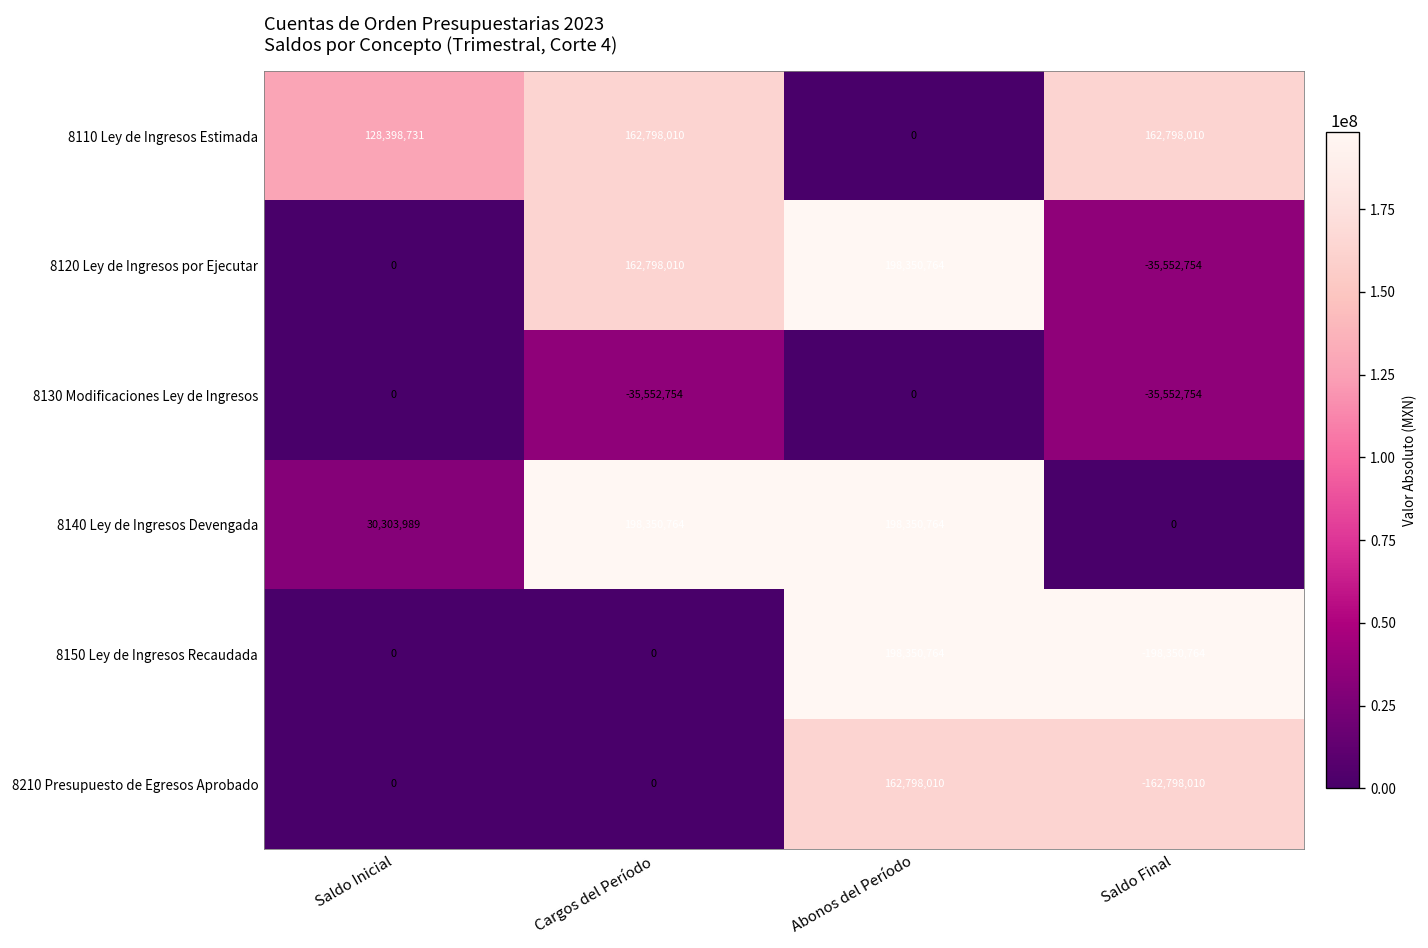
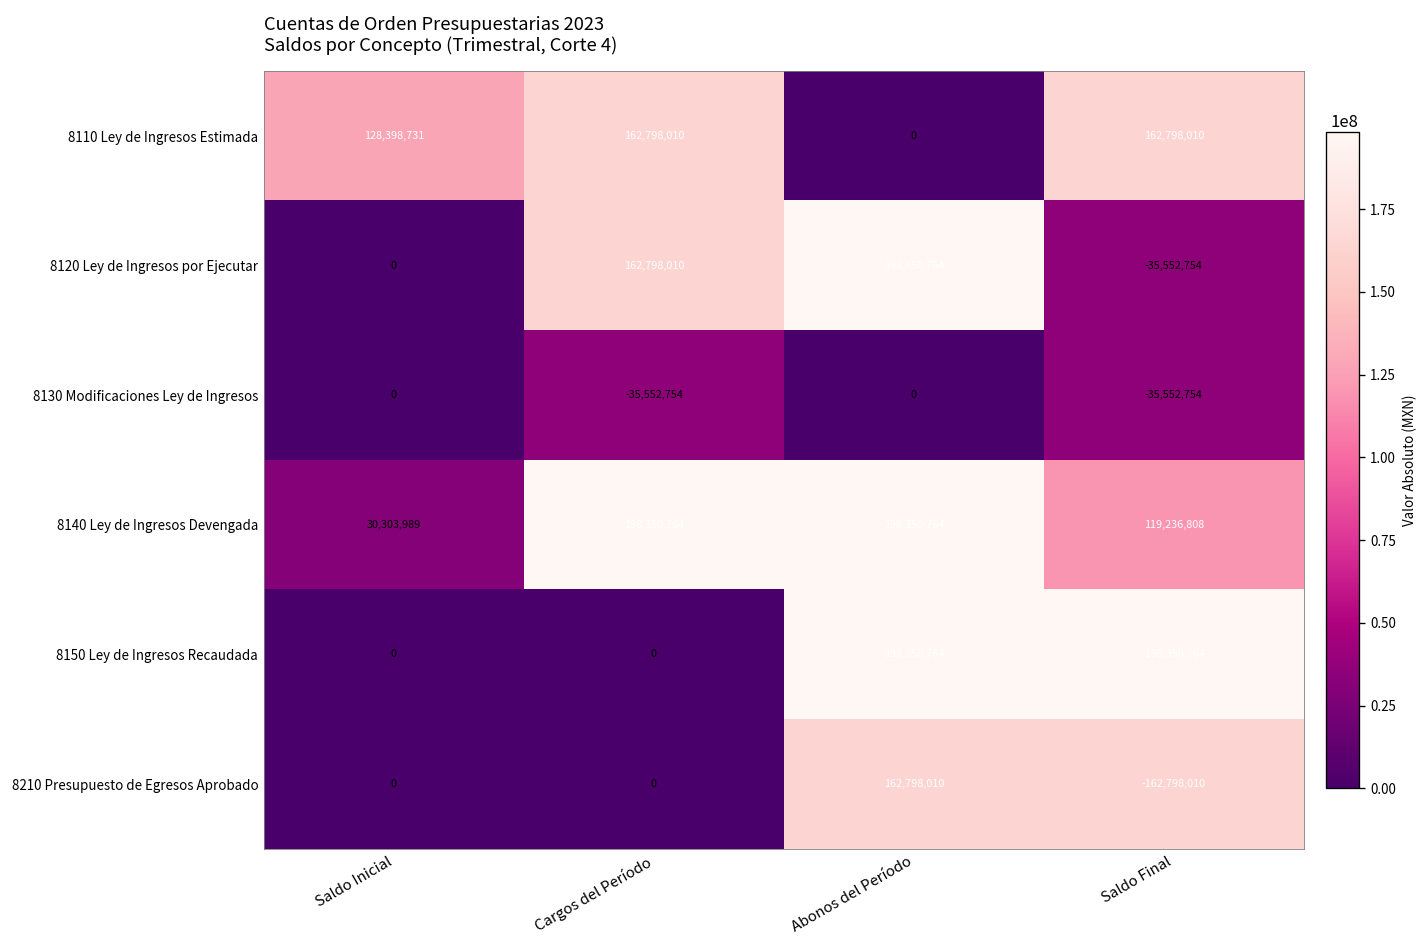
8140 Ley de Ingresos Devengada, Saldo Final: 0 -> 119,236,808
